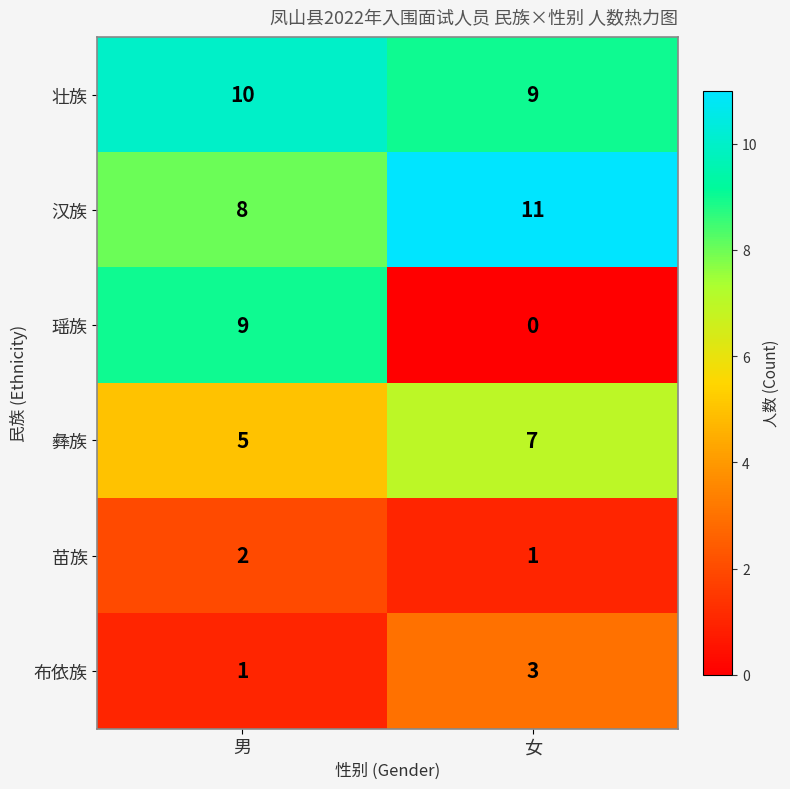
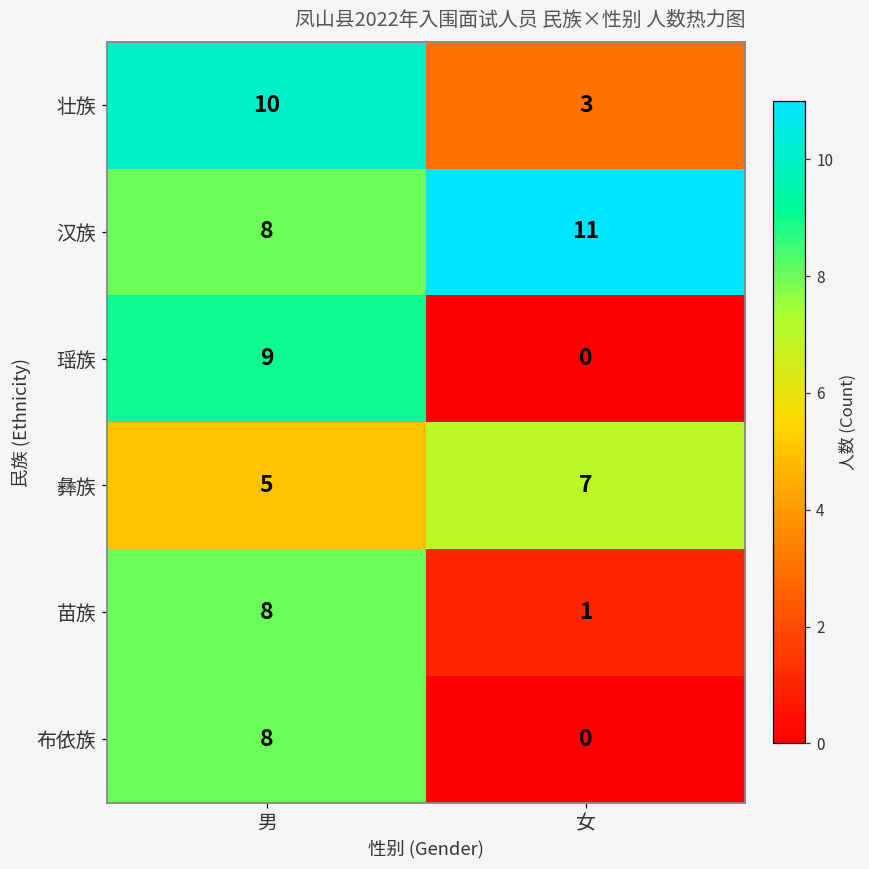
壮族, 女: 9 -> 3
苗族, 男: 2 -> 8
布依族, 男: 1 -> 8
布依族, 女: 3 -> 0
